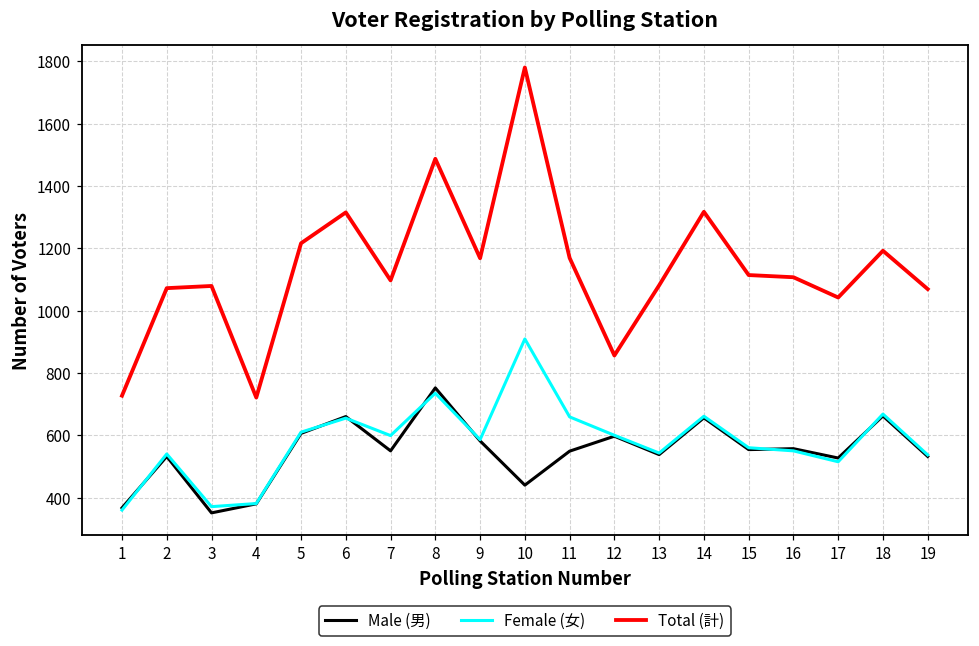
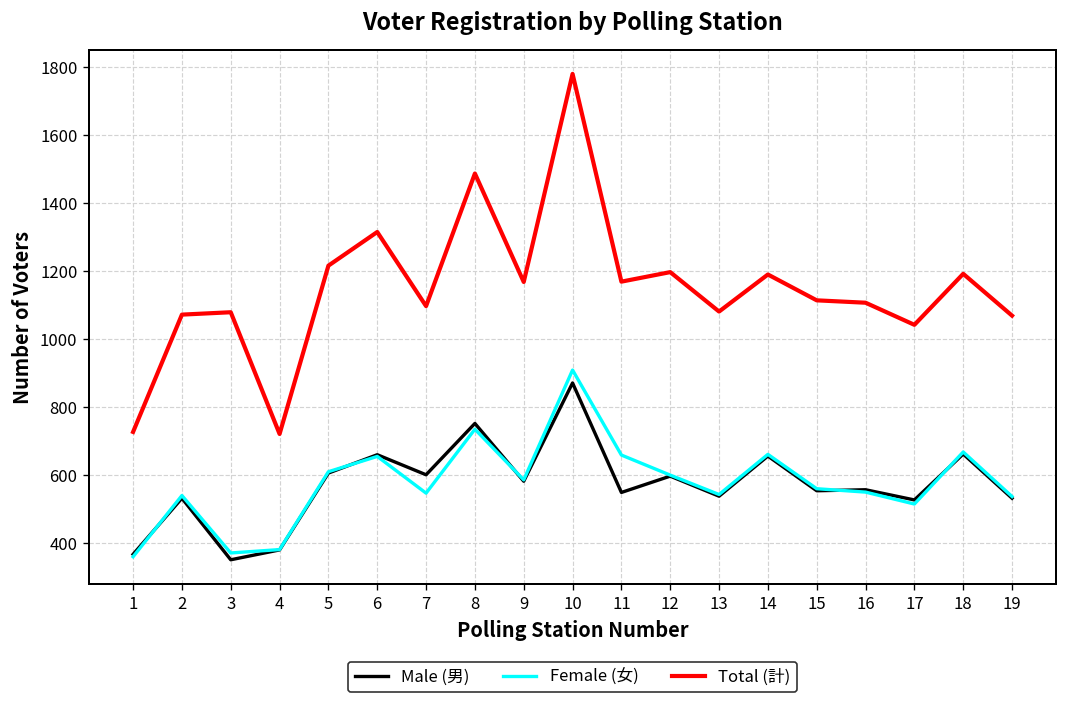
Male (男), 7: 550 -> 600
Female (女), 7: 600 -> 550
Male (男), 10: 440 -> 870
Total (計), 12: 860 -> 1200
Total (計), 14: 1320 -> 1190
